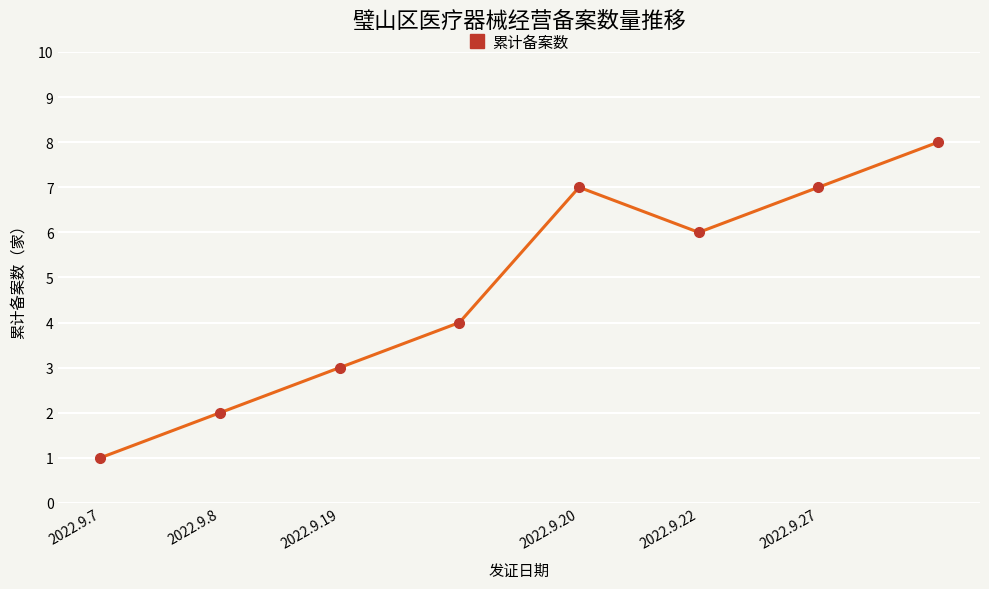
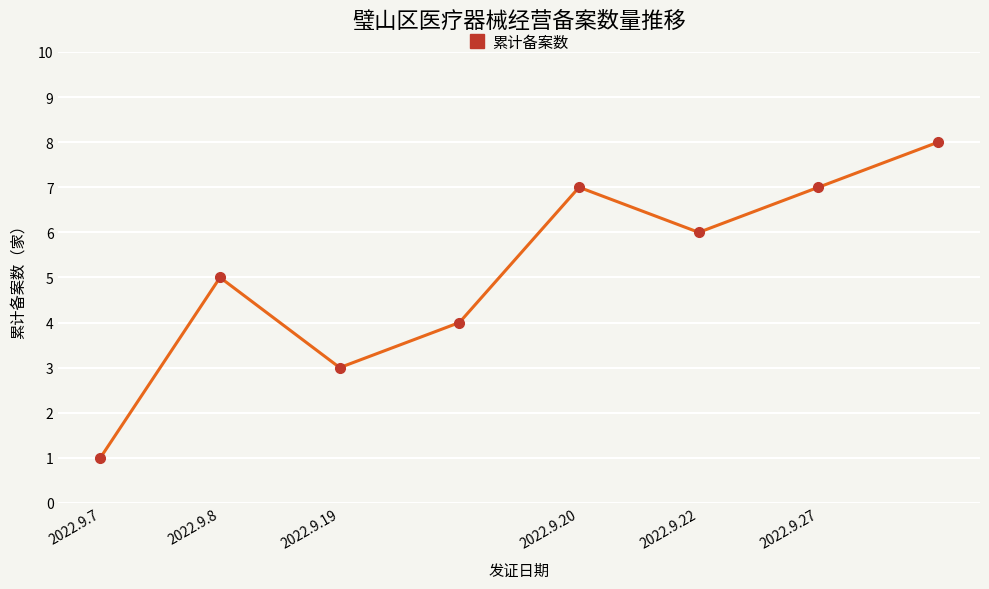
2022.9.8: 2 -> 5
